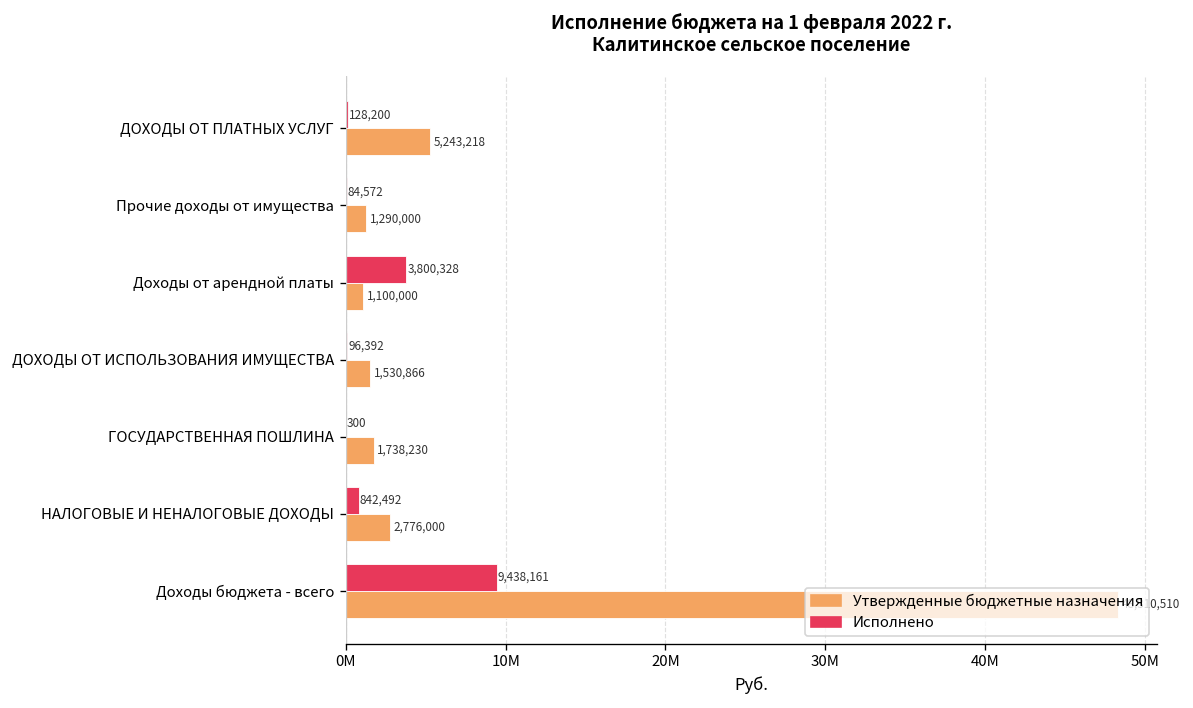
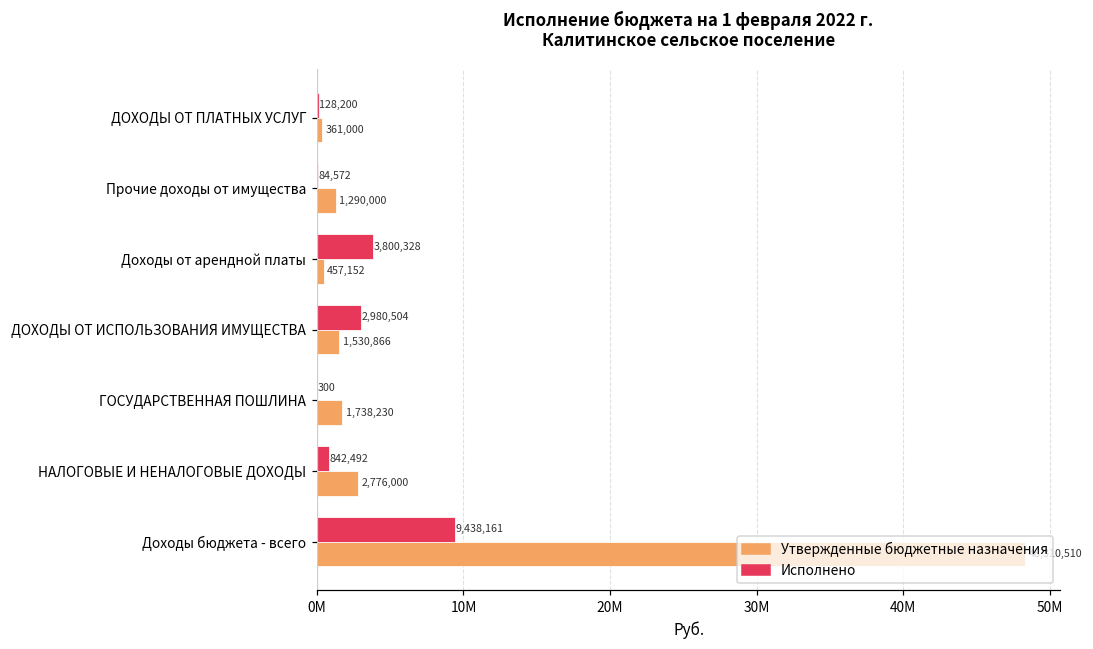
Утвержденные бюджетные назначения, ДОХОДЫ ОТ ПЛАТНЫХ УСЛУГ: 5,243,218 -> 361,000
Утвержденные бюджетные назначения, Доходы от арендной платы: 1,100,000 -> 457,152
Исполнено, ДОХОДЫ ОТ ИСПОЛЬЗОВАНИЯ ИМУЩЕСТВА: 96,392 -> 2,980,504
